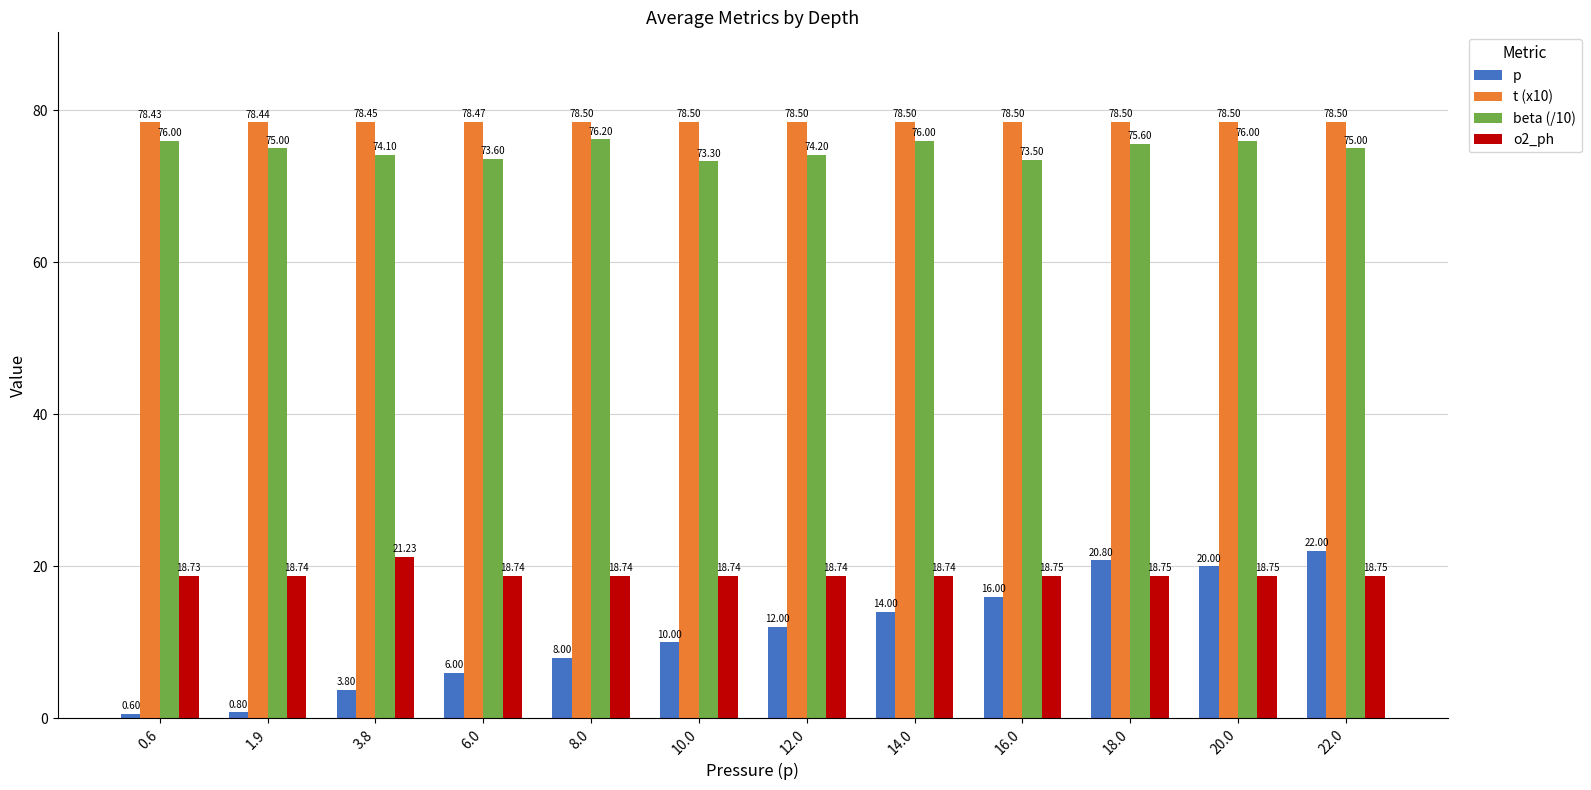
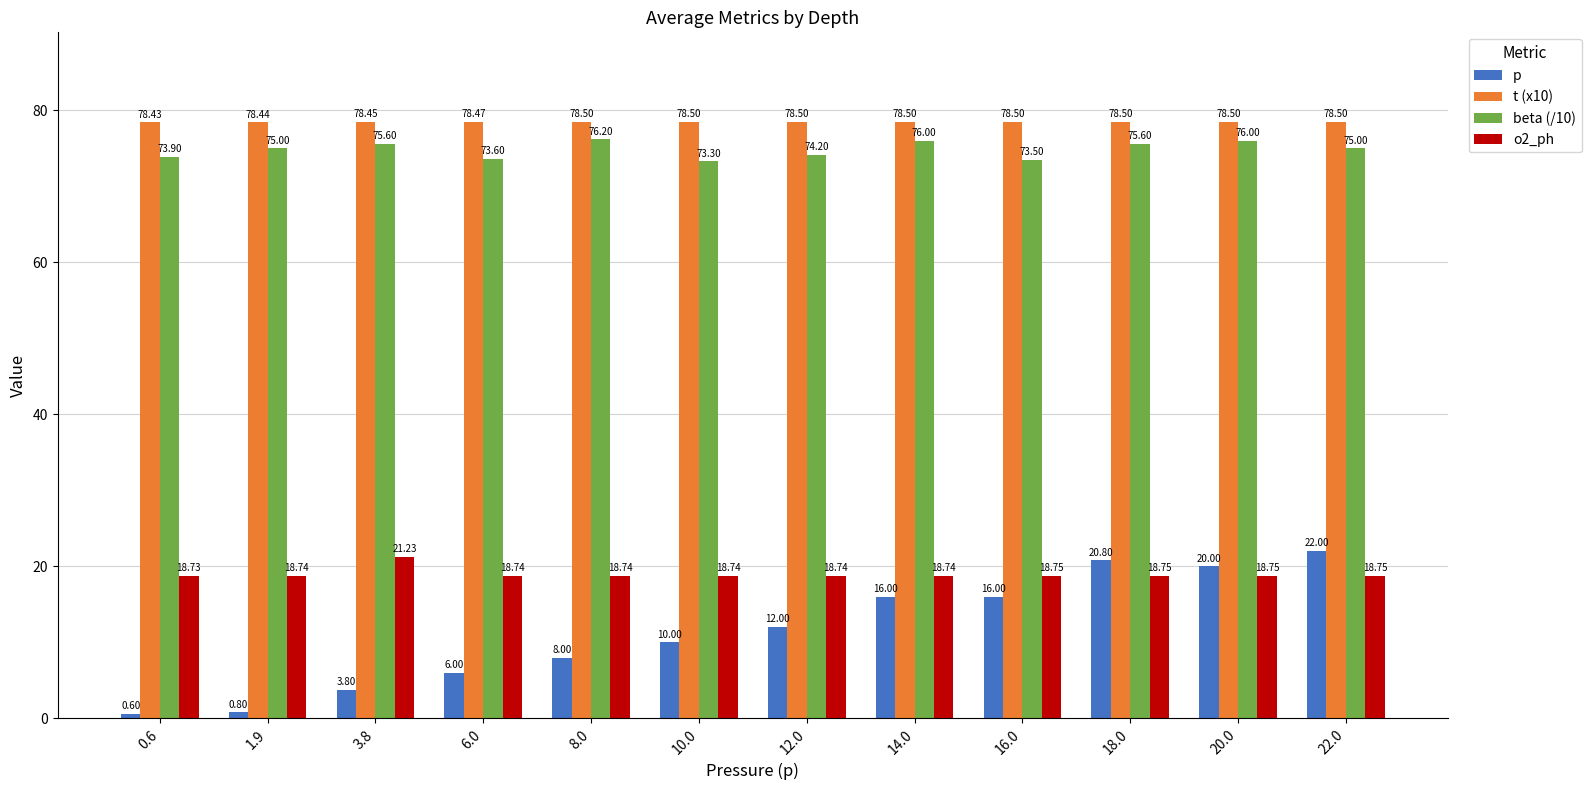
beta (/10), 0.6: 76.00 -> 73.90
beta (/10), 3.8: 74.10 -> 75.60
p, 14.0: 14.00 -> 16.00
